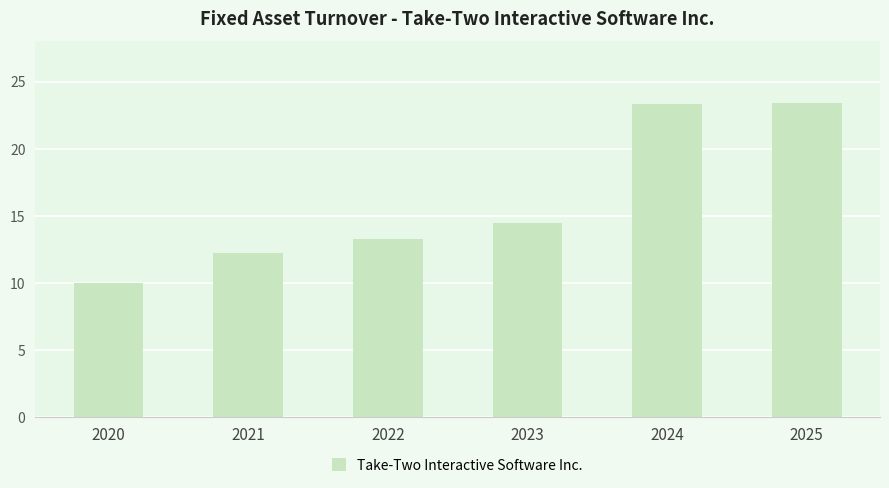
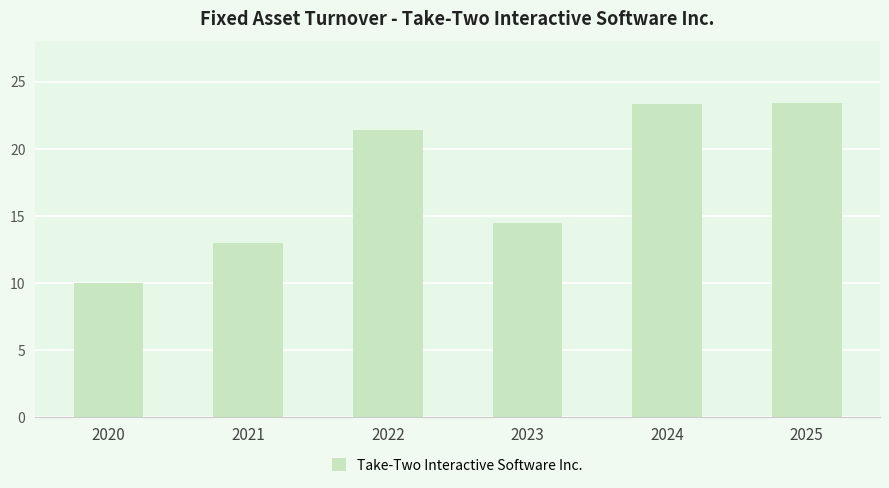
2021: 12.2 -> 13.0
2022: 13.3 -> 21.4
